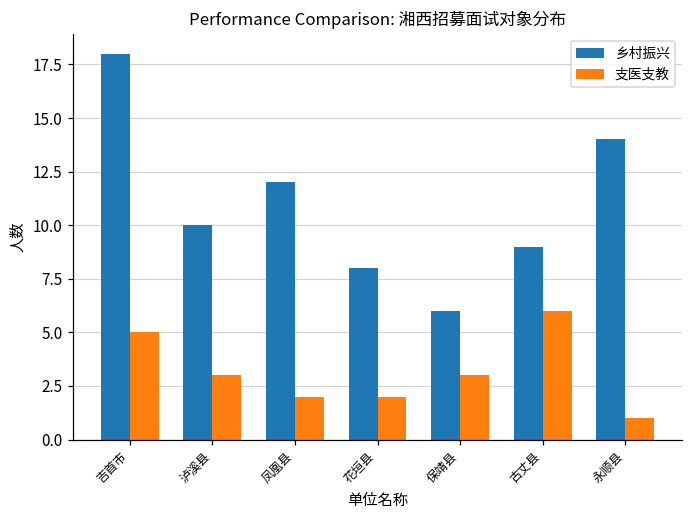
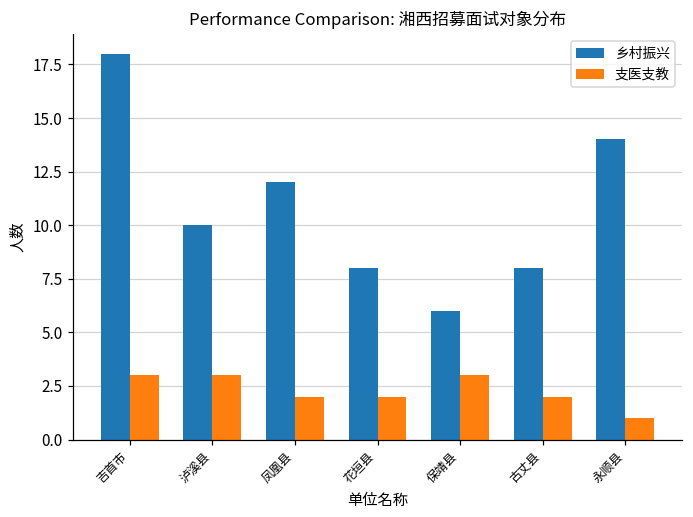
支医支教, 吉首市: 5 -> 3
乡村振兴, 古丈县: 9 -> 8
支医支教, 古丈县: 6 -> 2
